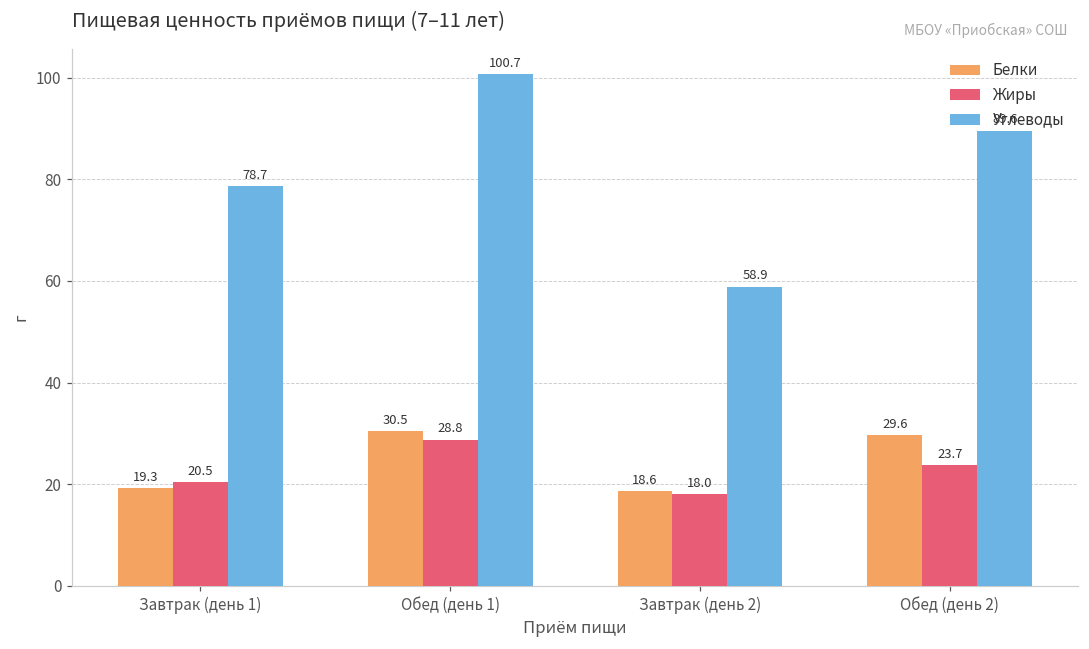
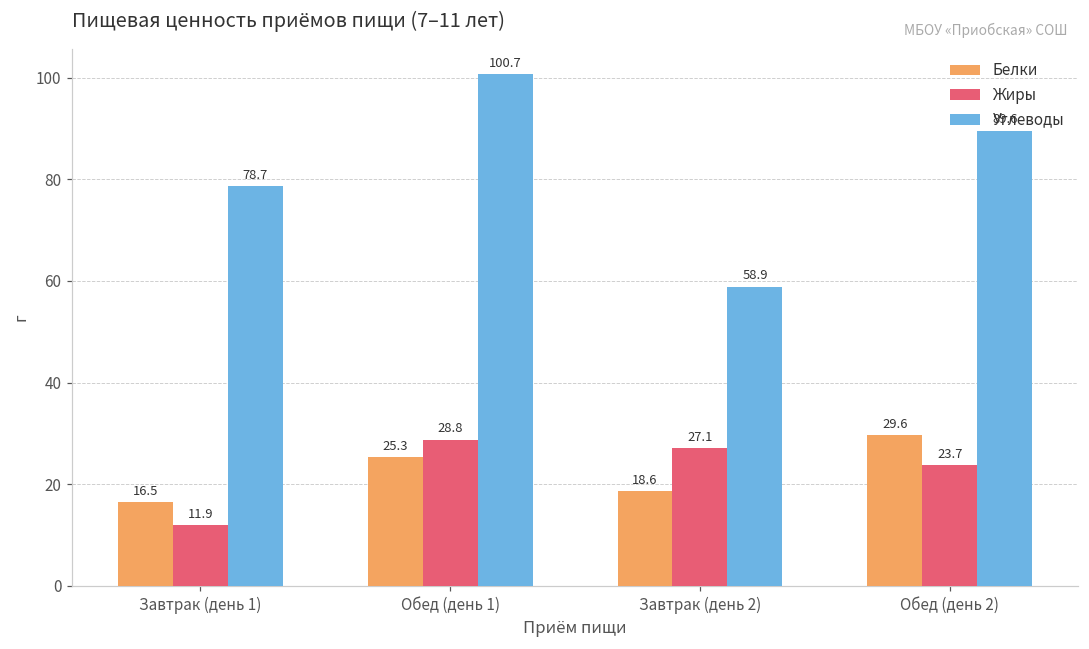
Белки, Завтрак (день 1): 19.3 -> 16.5
Жиры, Завтрак (день 1): 20.5 -> 11.9
Белки, Обед (день 1): 30.5 -> 25.3
Жиры, Завтрак (день 2): 18.0 -> 27.1
